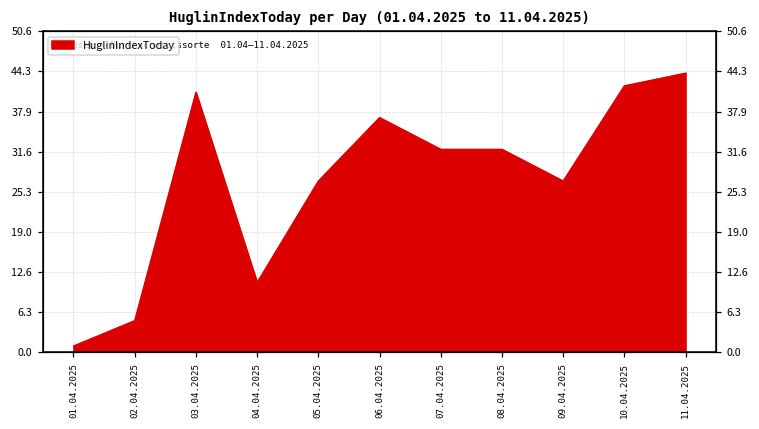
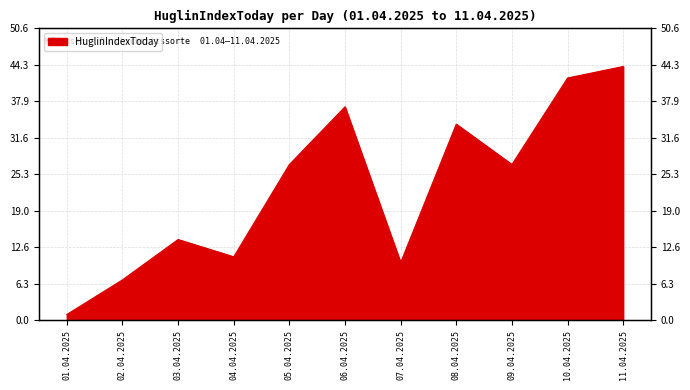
02.04.2025: 5 -> 7
03.04.2025: 41 -> 14
07.04.2025: 32 -> 10
08.04.2025: 32 -> 34
